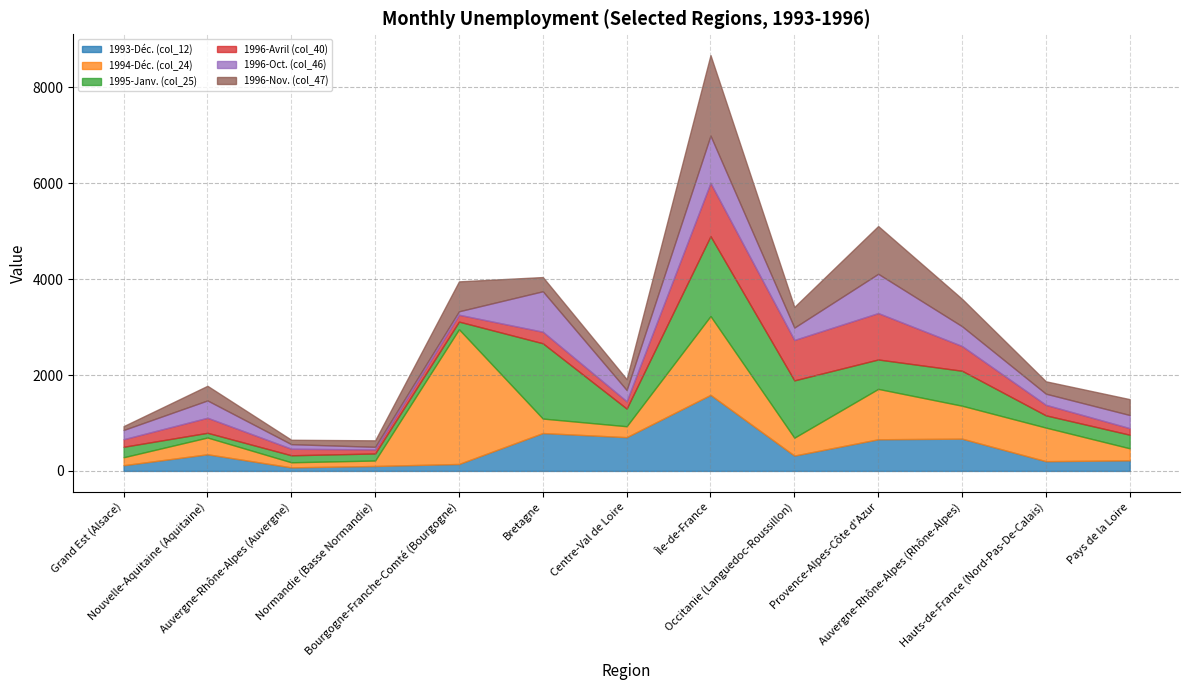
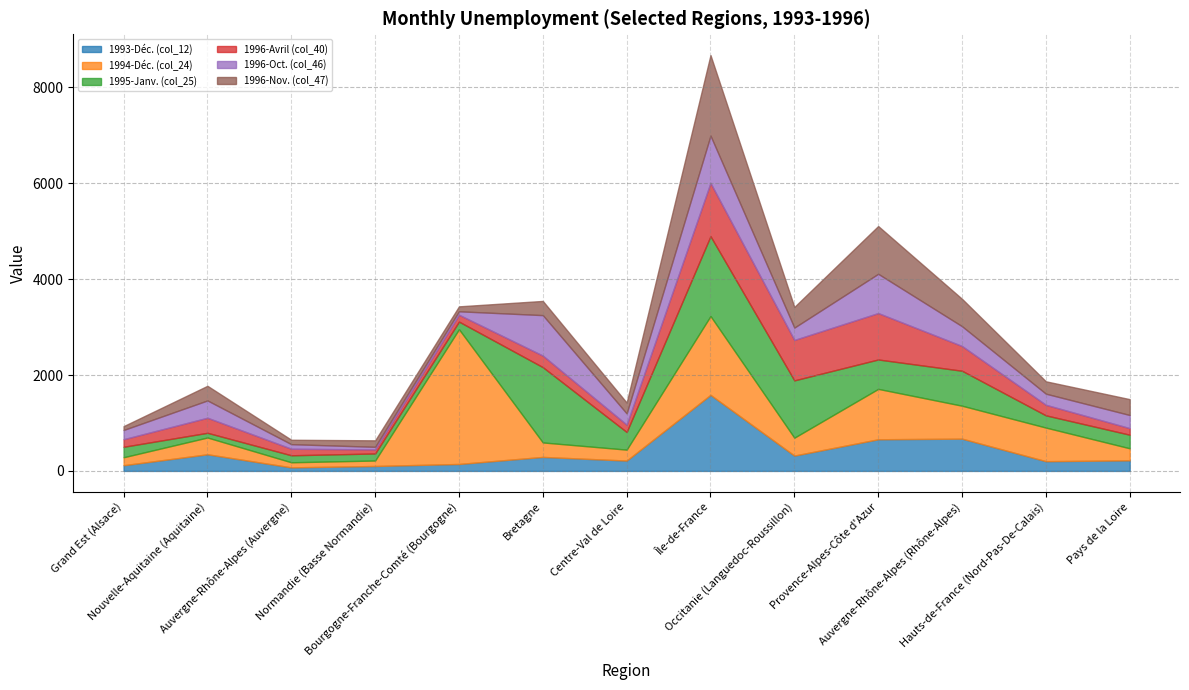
1996-Nov. (col_47), Bourgogne-Franche-Comté (Bourgogne): 600 -> 100
1993-Déc. (col_12), Bretagne: 800 -> 300
1993-Déc. (col_12), Centre-Val de Loire: 700 -> 200
